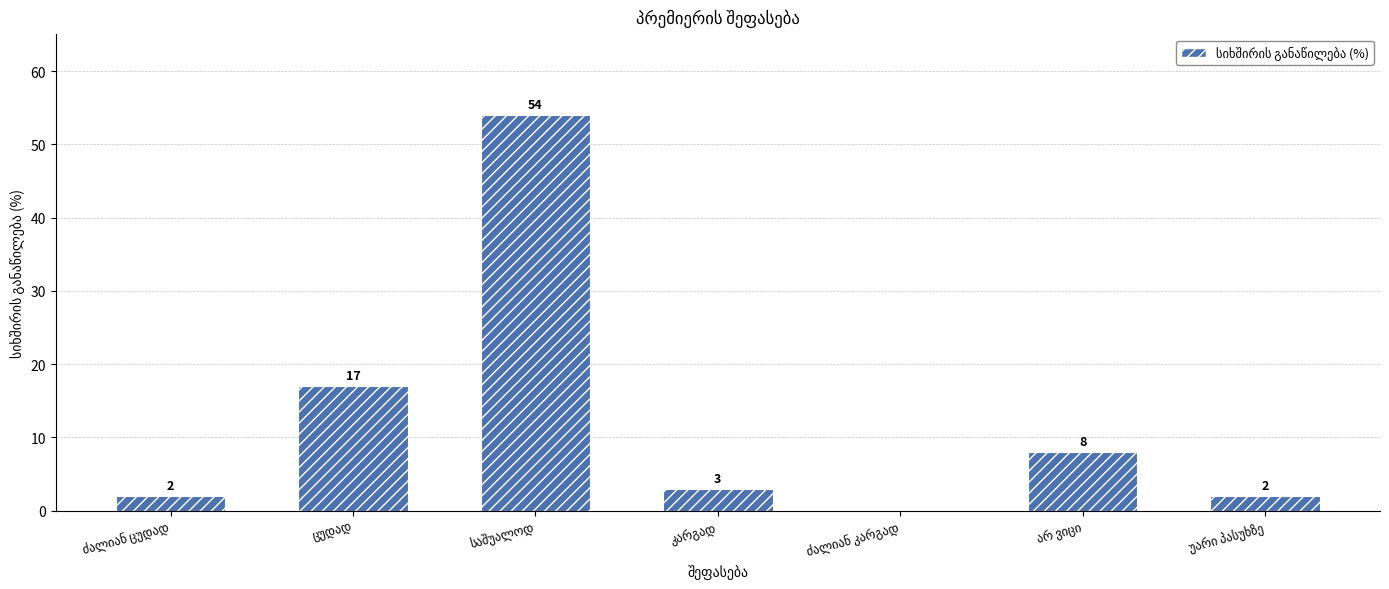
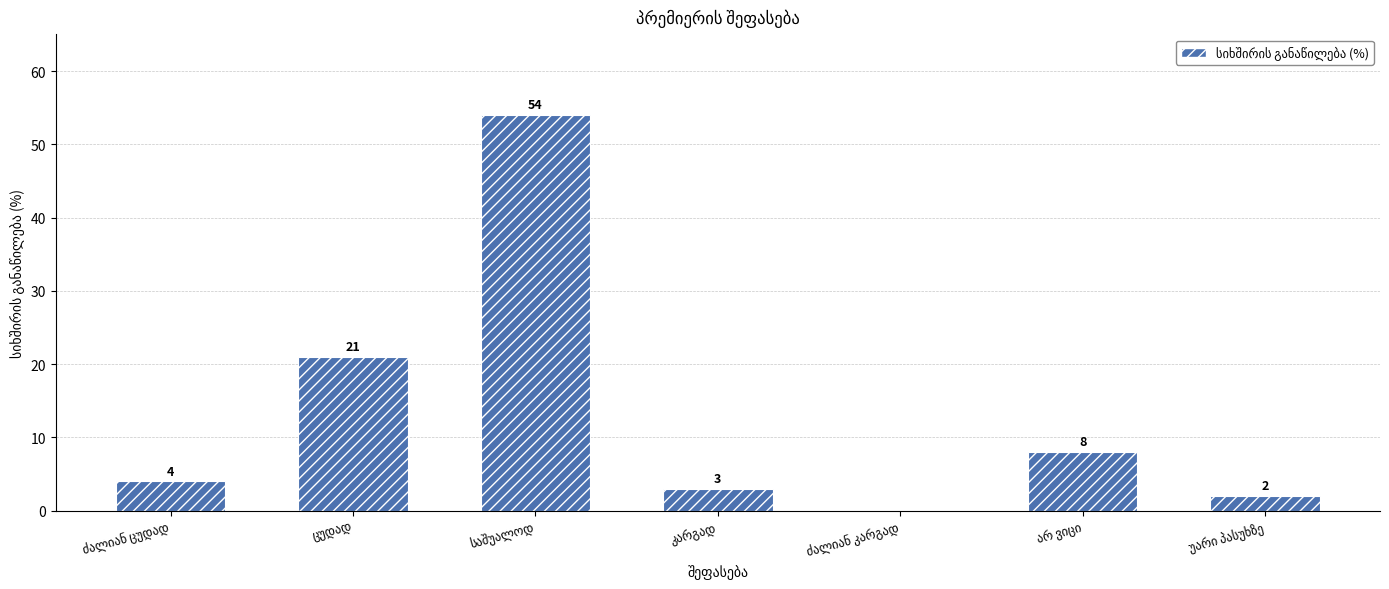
ძალიან ცუდად: 2 -> 4
ცუდად: 17 -> 21
